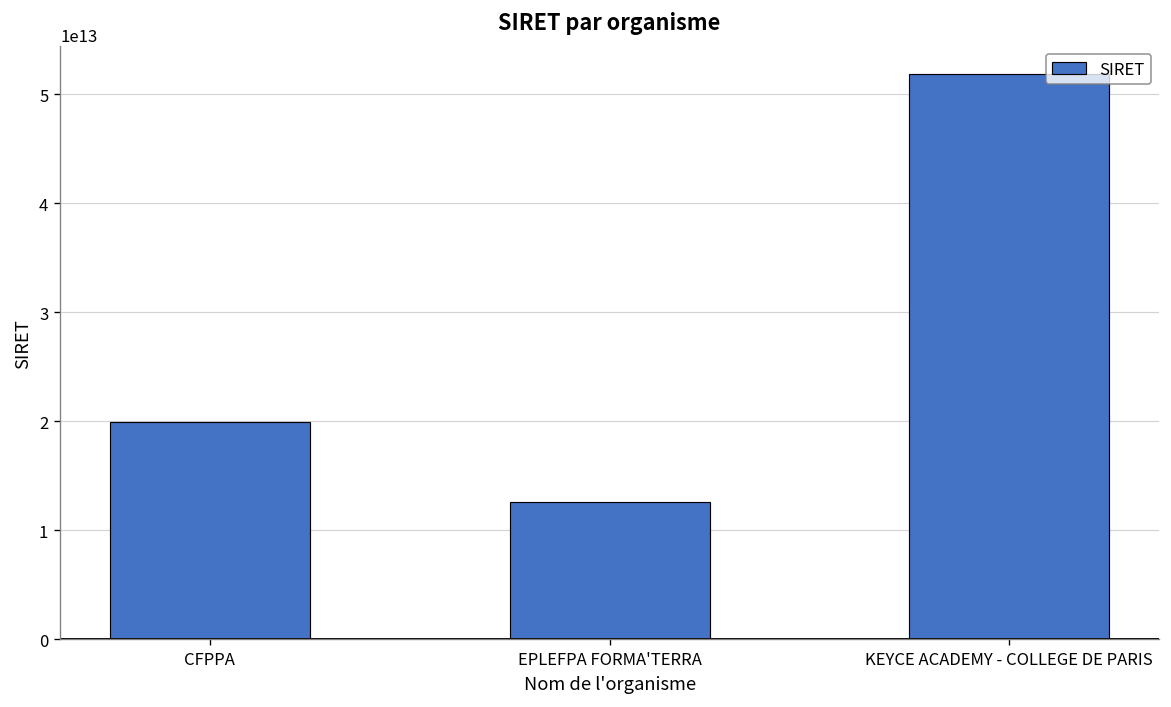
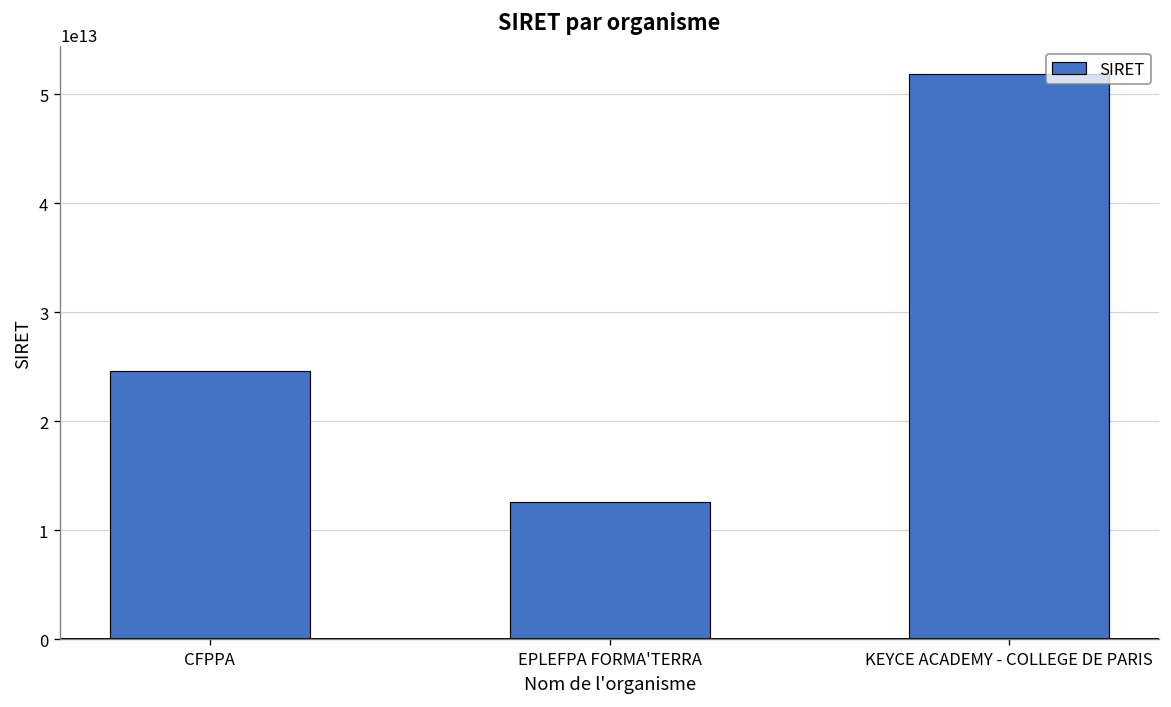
CFPPA: 20000000000000 -> 25000000000000
